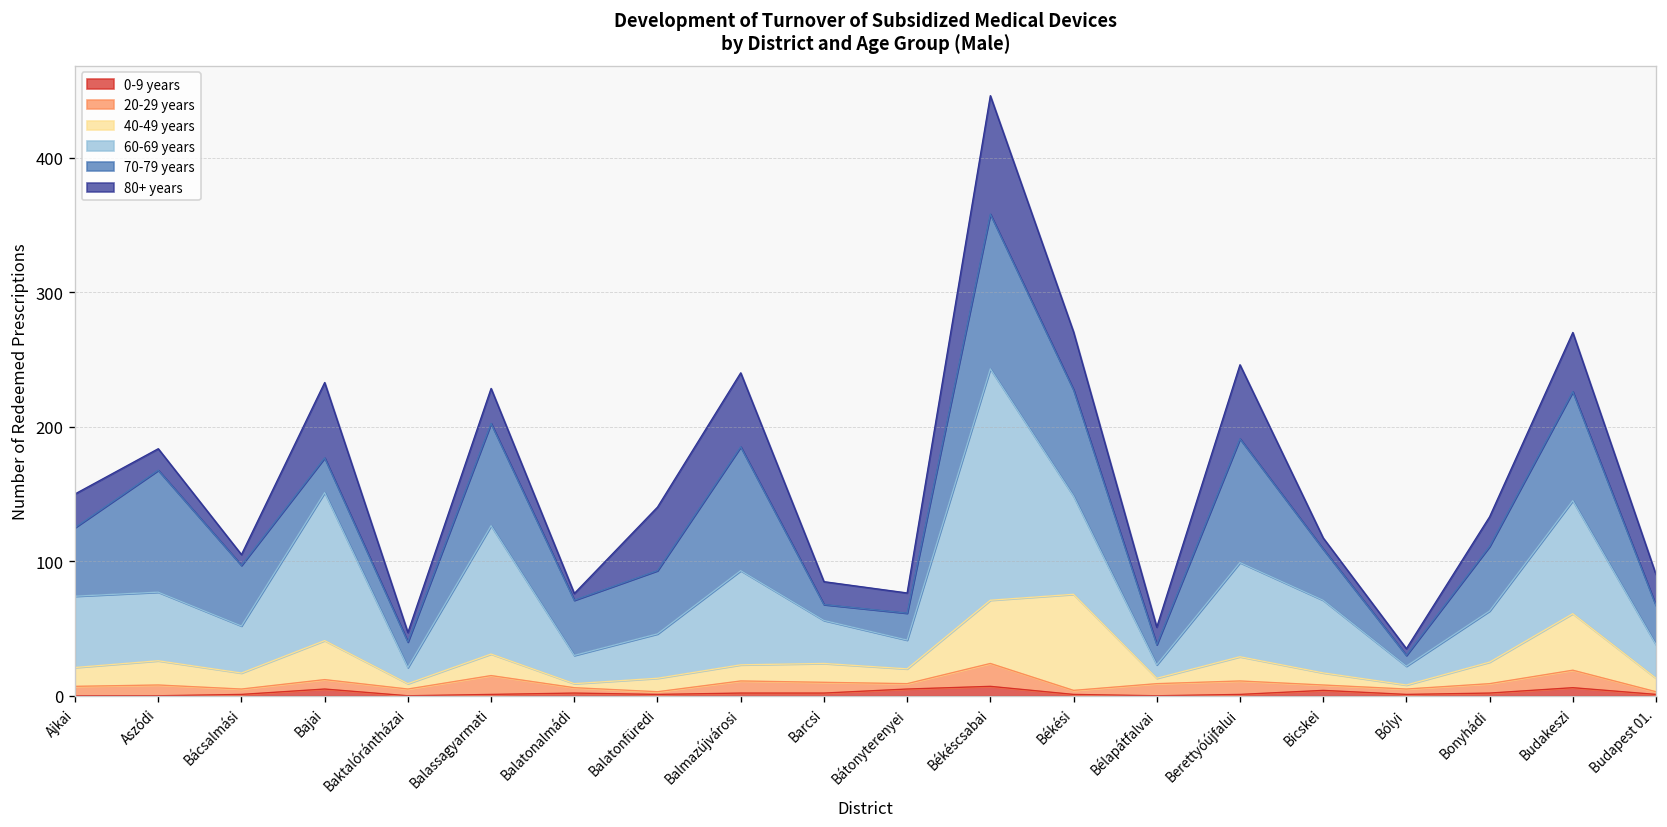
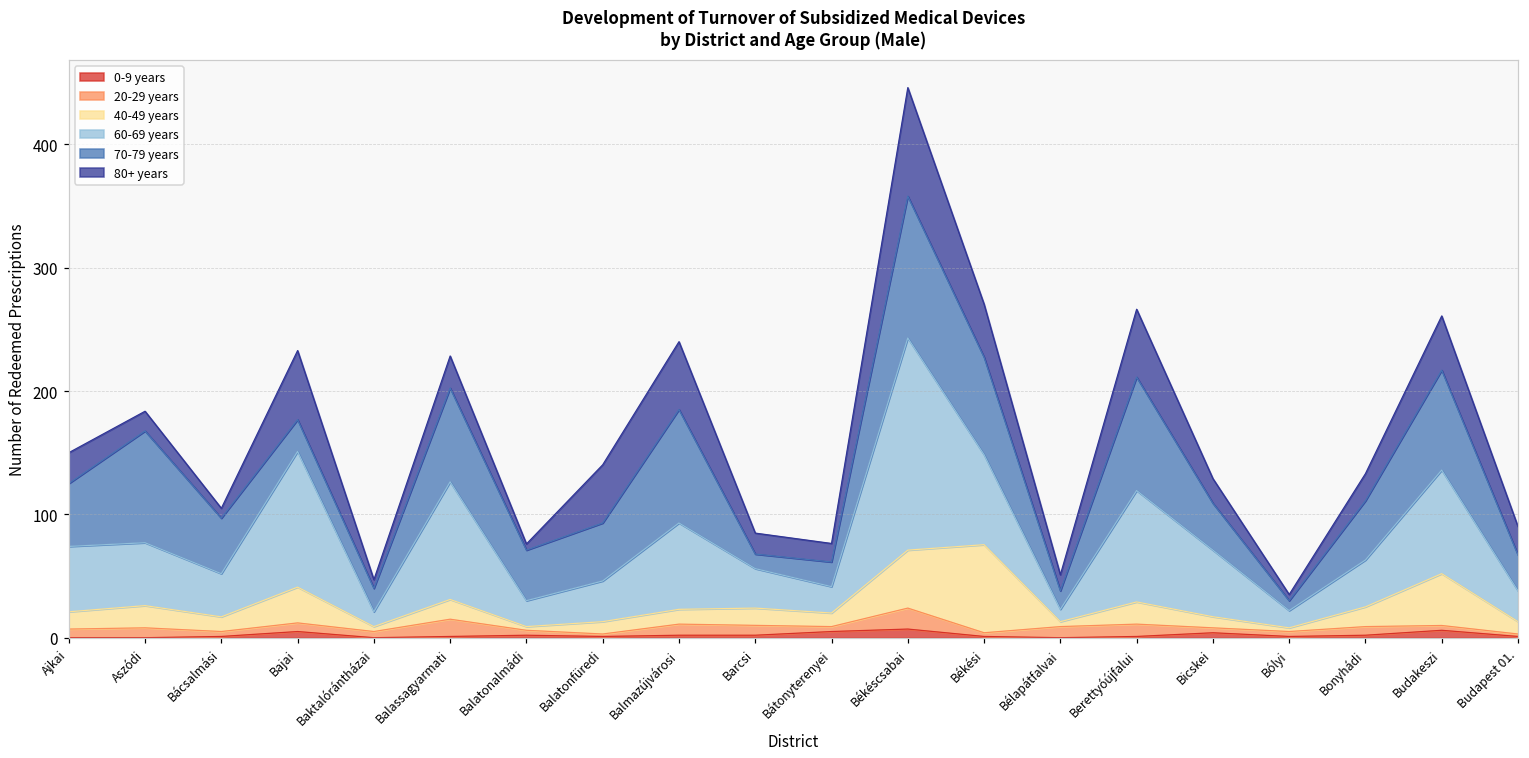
60-69 years, Berettyóújfalui: 70 -> 90
80+ years, Bicskei: 8 -> 20
20-29 years, Budakeszi: 13 -> 4
